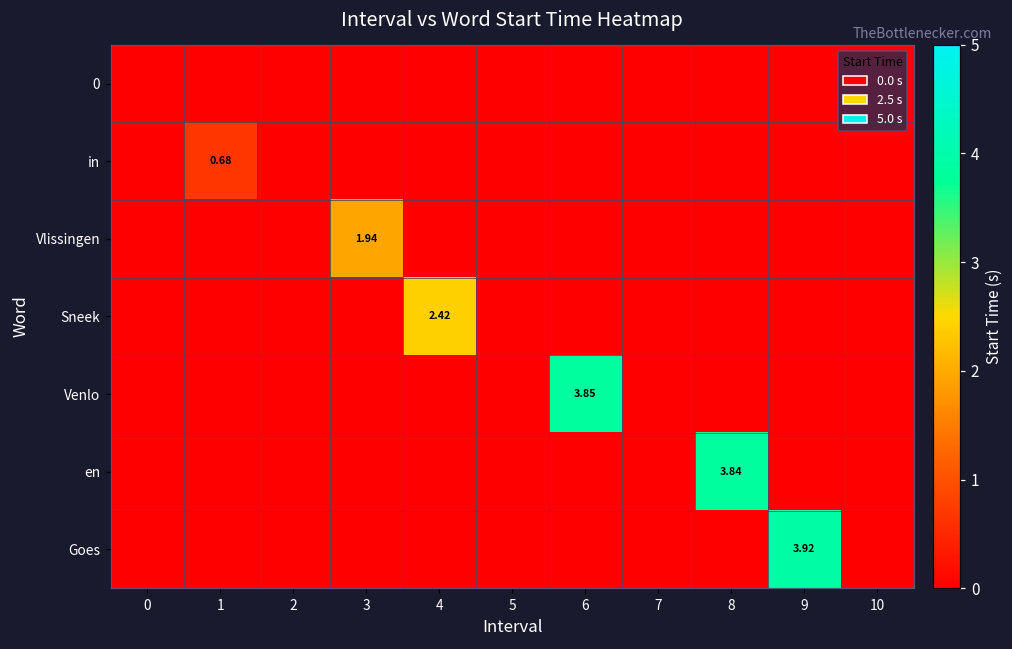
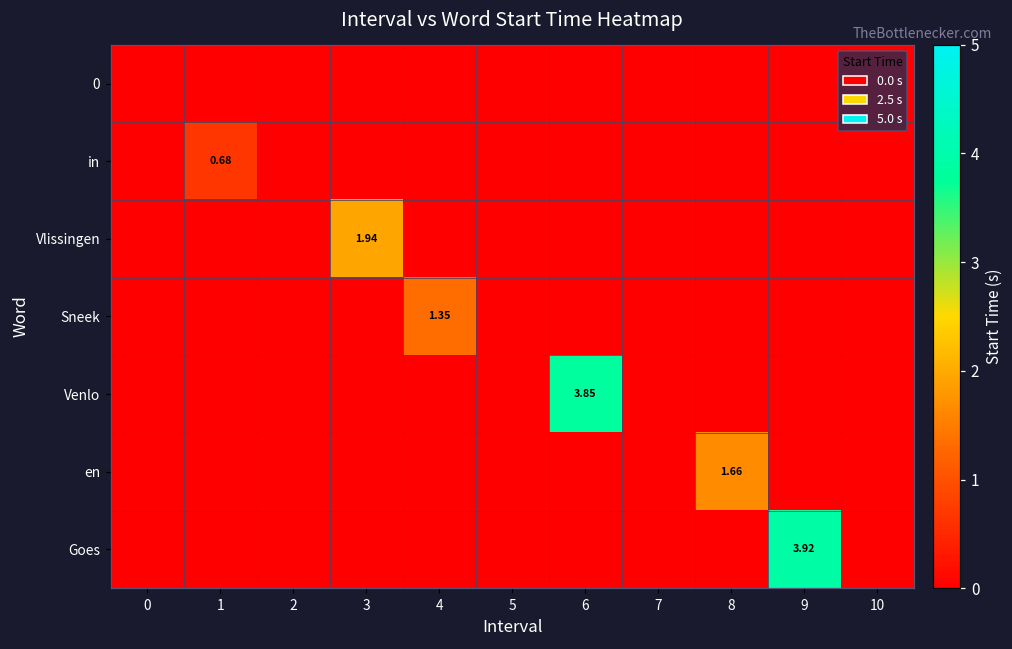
Sneek, 4: 2.42 -> 1.35
en, 8: 3.84 -> 1.66
